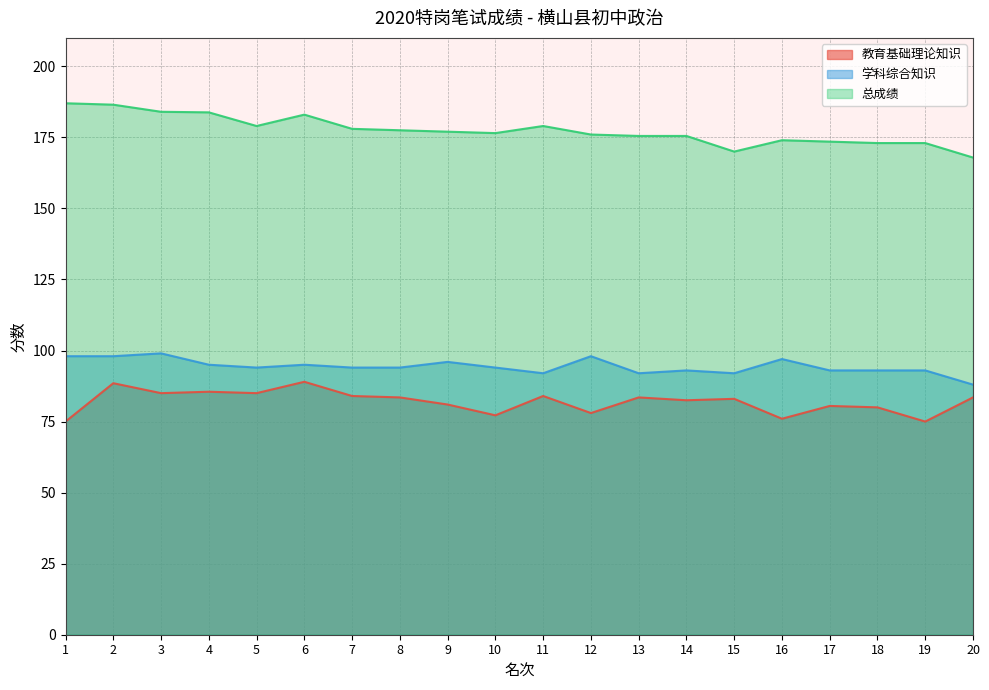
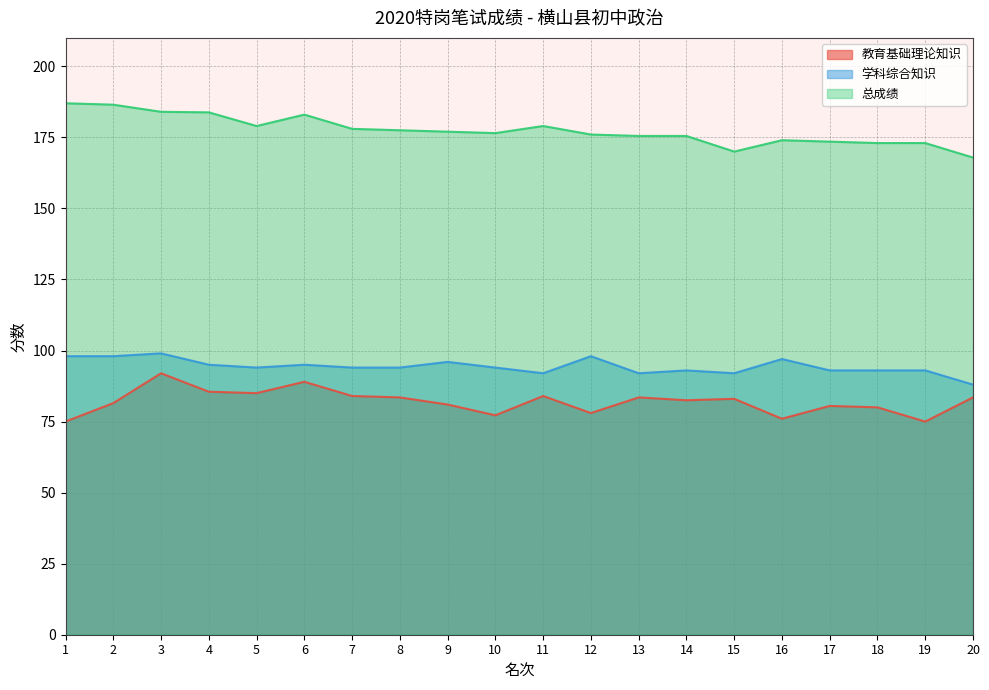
教育基础理论知识, 2: 89 -> 82
教育基础理论知识, 3: 85 -> 92
